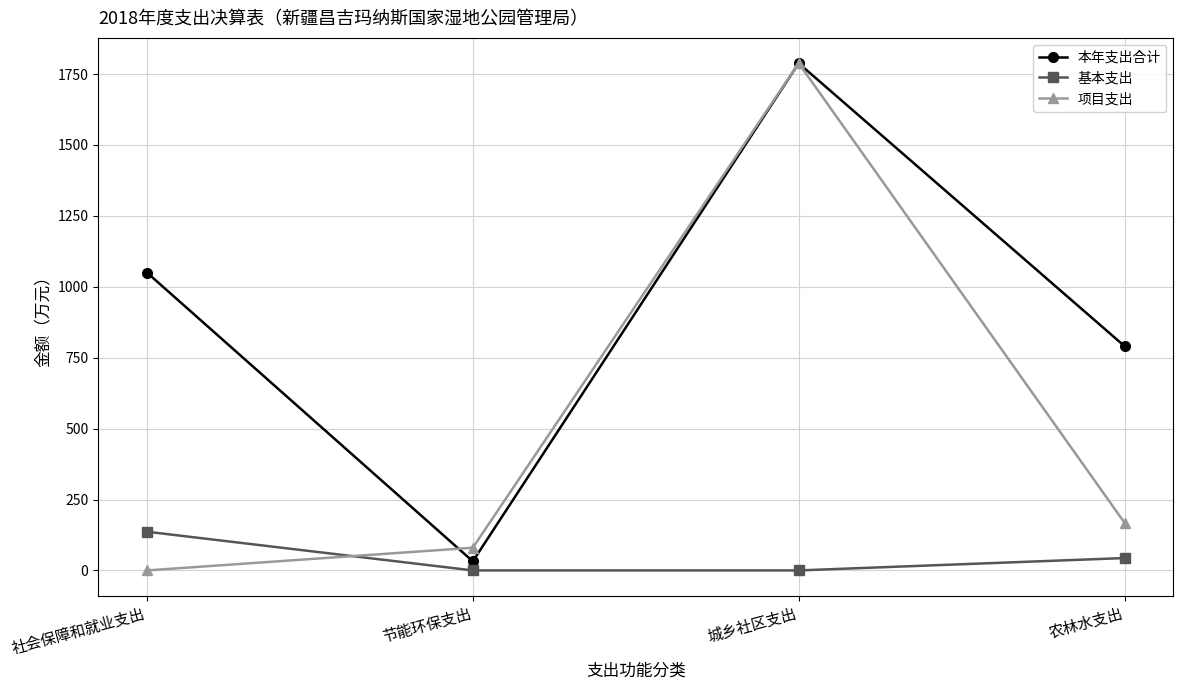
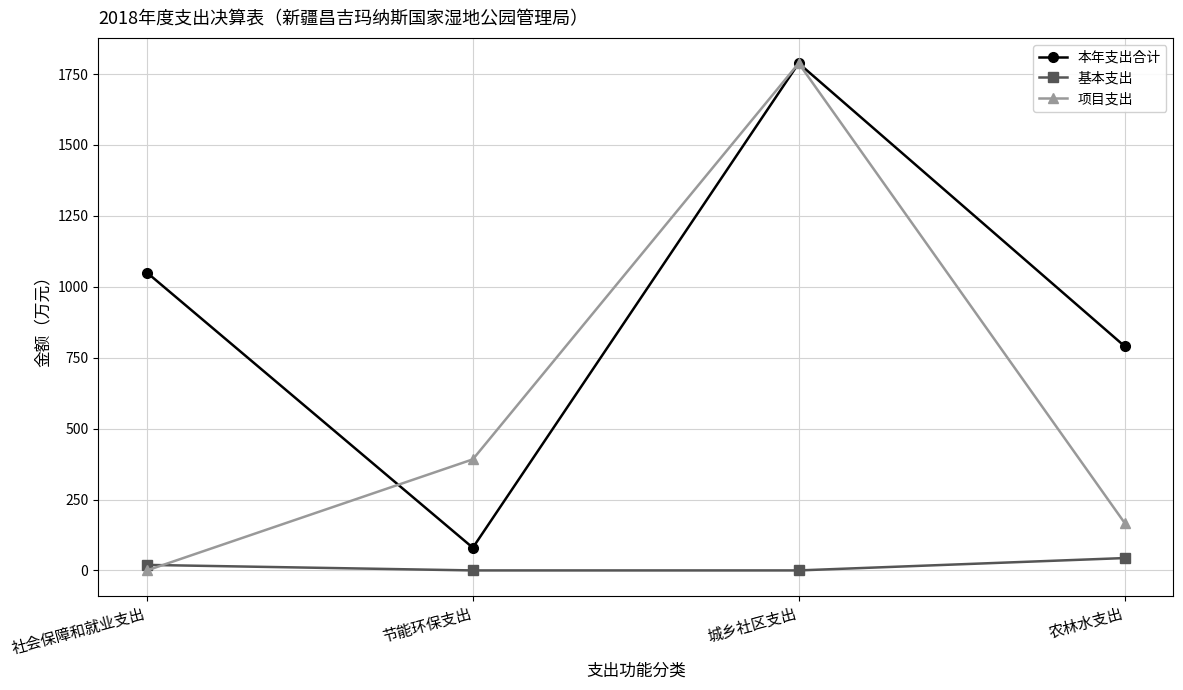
基本支出, 社会保障和就业支出: 140 -> 20
本年支出合计, 节能环保支出: 30 -> 80
项目支出, 节能环保支出: 80 -> 390
